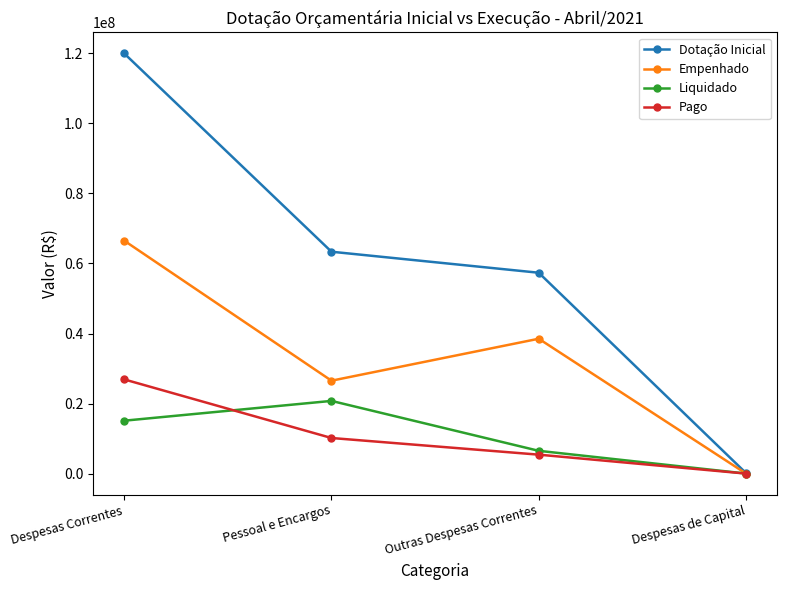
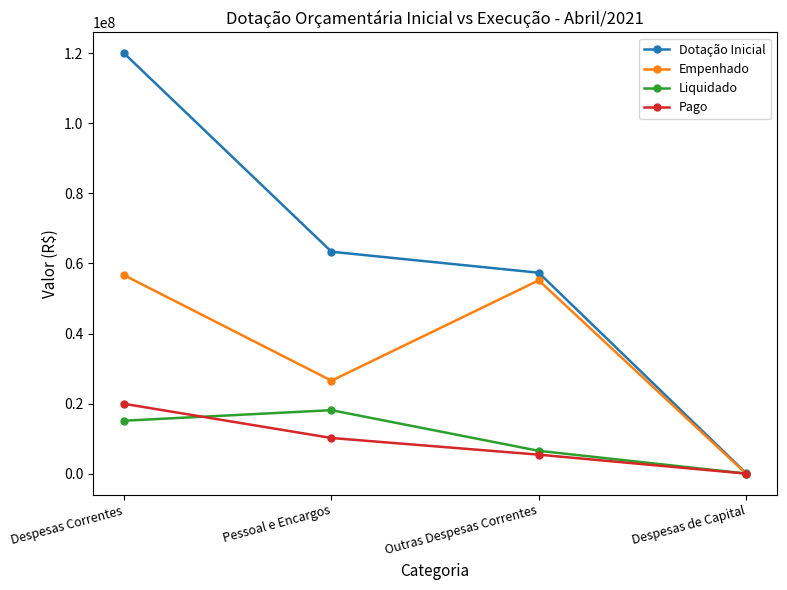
Empenhado, Despesas Correntes: 67000000 -> 57000000
Pago, Despesas Correntes: 27000000 -> 20000000
Liquidado, Pessoal e Encargos: 21000000 -> 18000000
Empenhado, Outras Despesas Correntes: 39000000 -> 55000000
